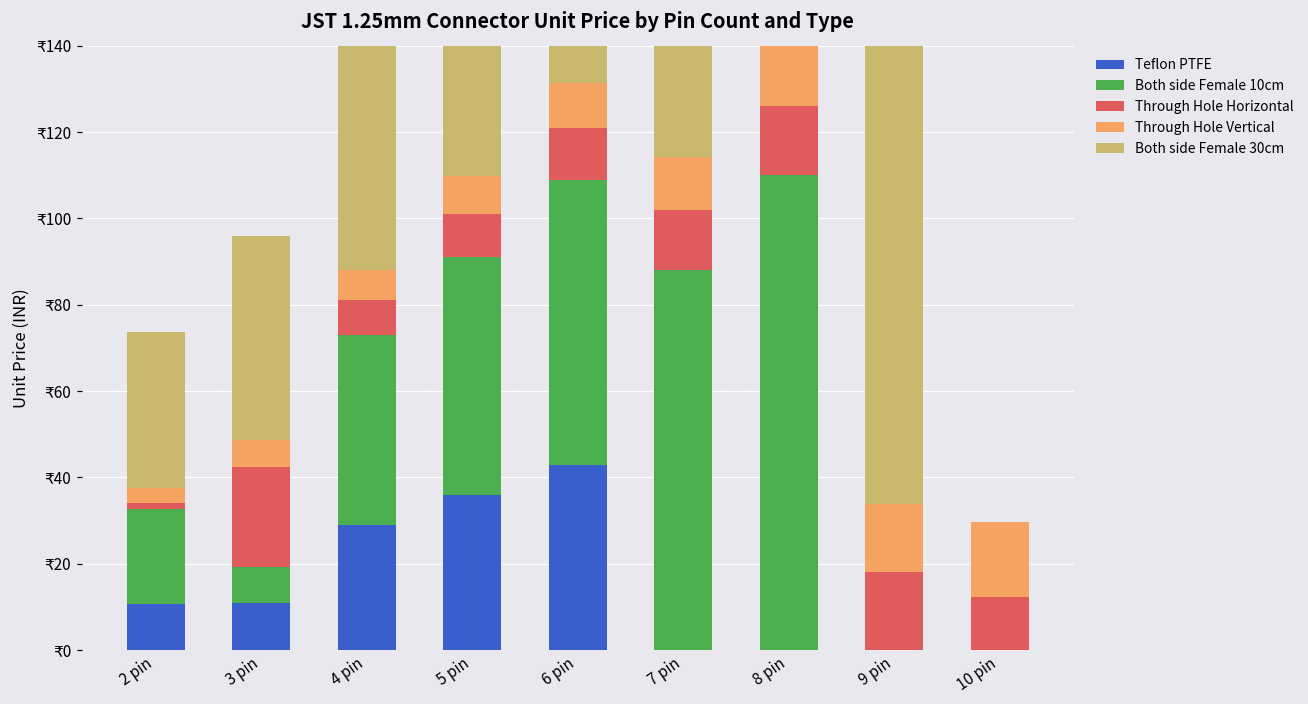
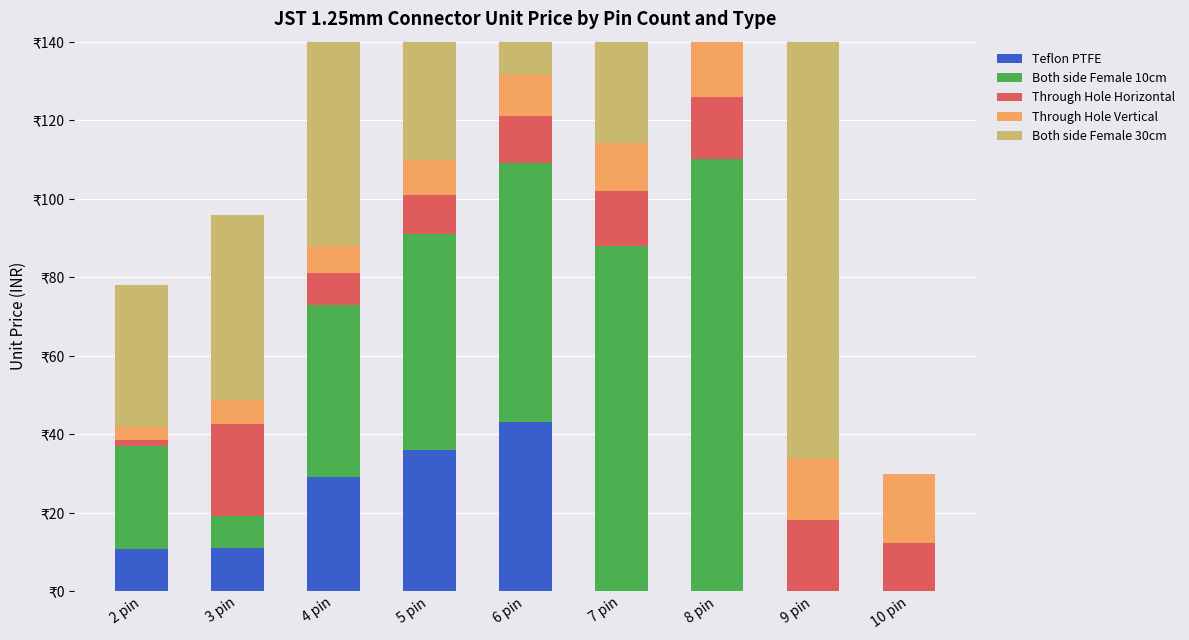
Both side Female 10cm, 2 pin: ₹22 -> ₹26
